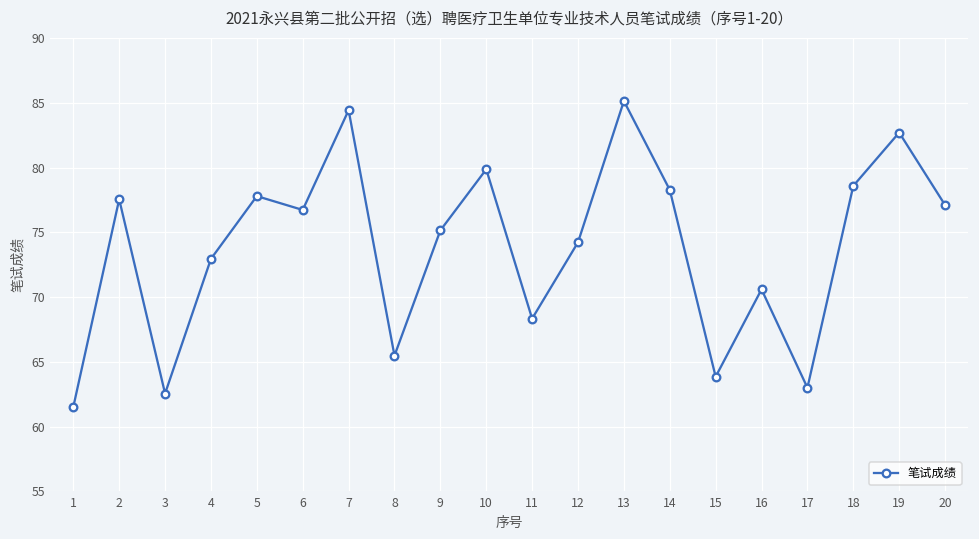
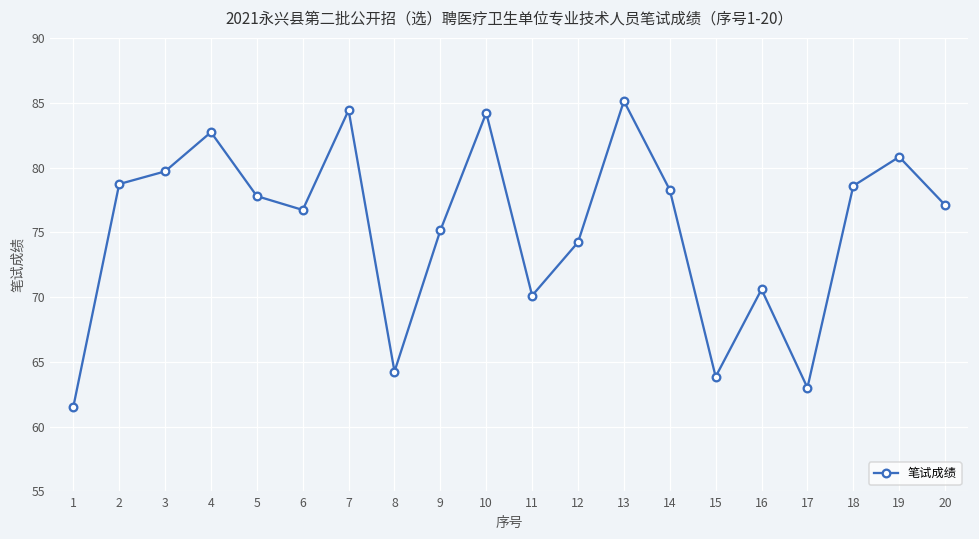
2: 77.6 -> 78.7
3: 62.6 -> 79.7
4: 73.0 -> 82.8
8: 65.5 -> 64.3
10: 79.9 -> 84.2
11: 68.3 -> 70.1
19: 82.7 -> 80.8
